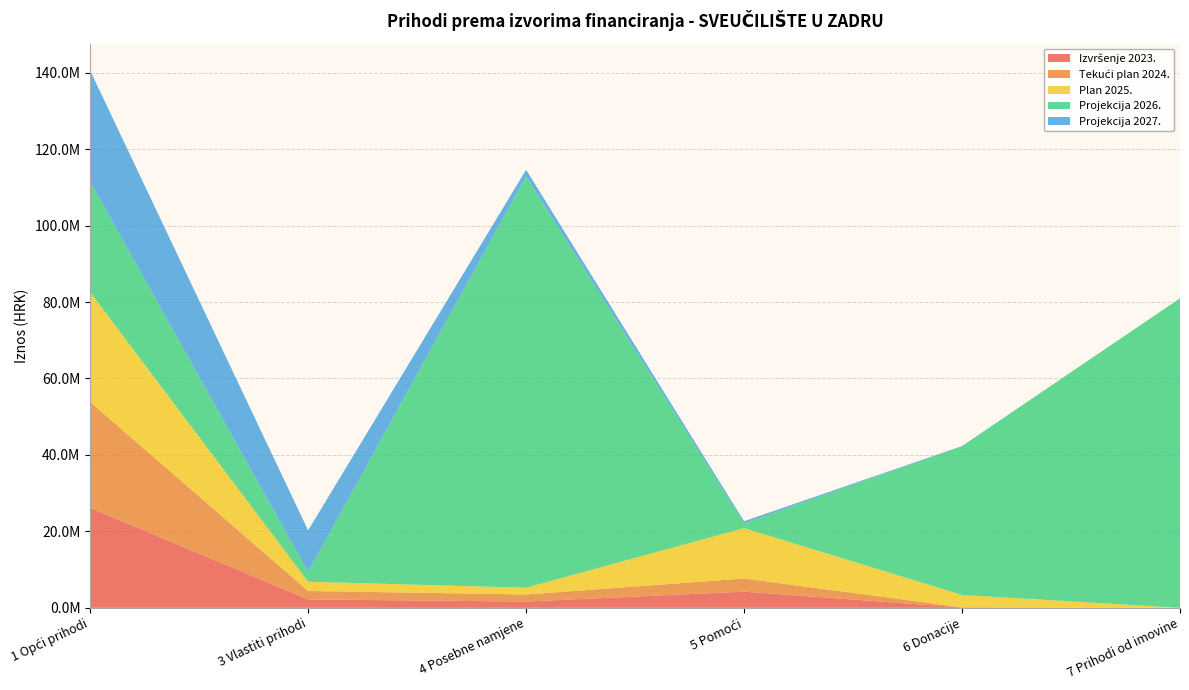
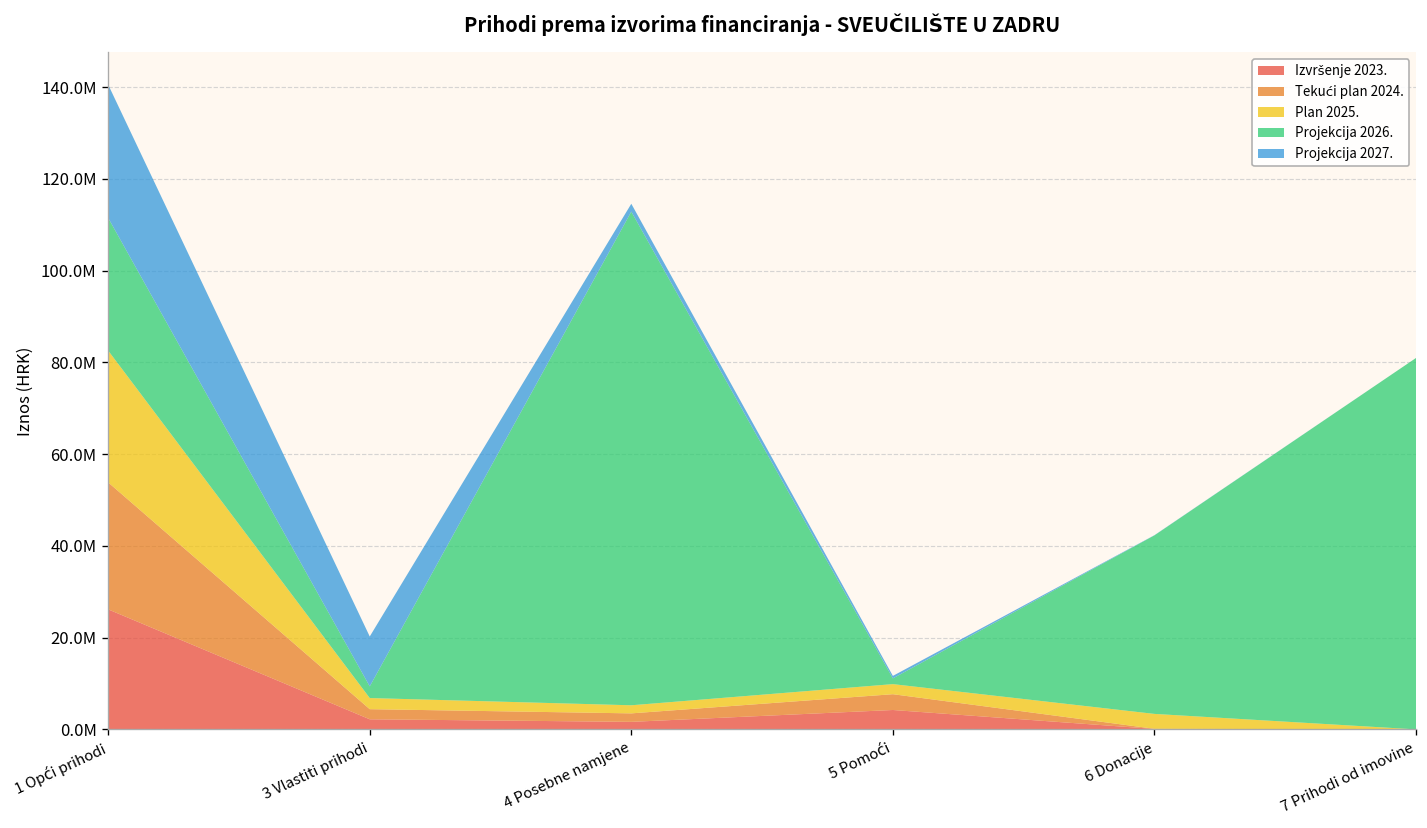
Plan 2025., 5 Pomoći: 13000000 -> 2000000
